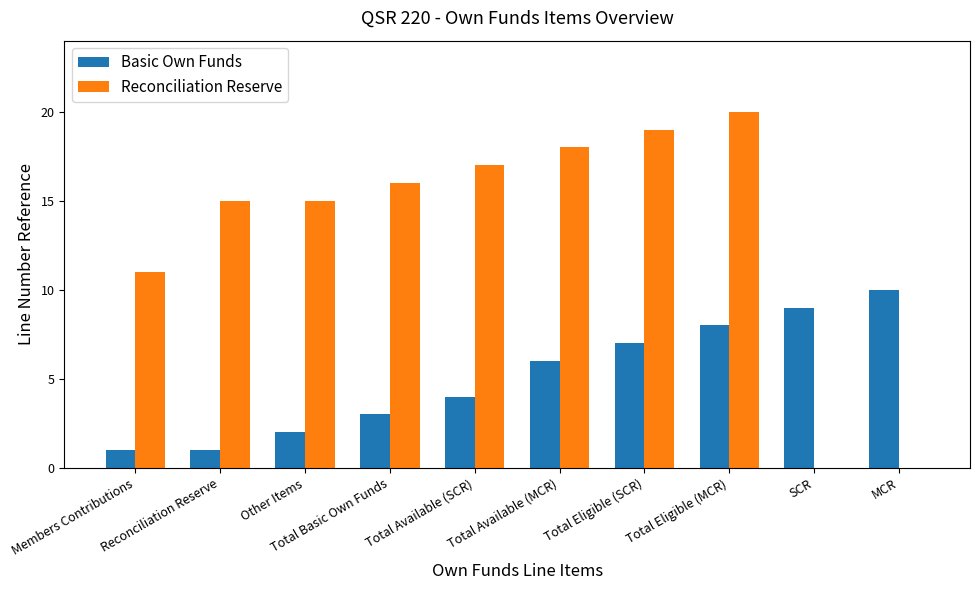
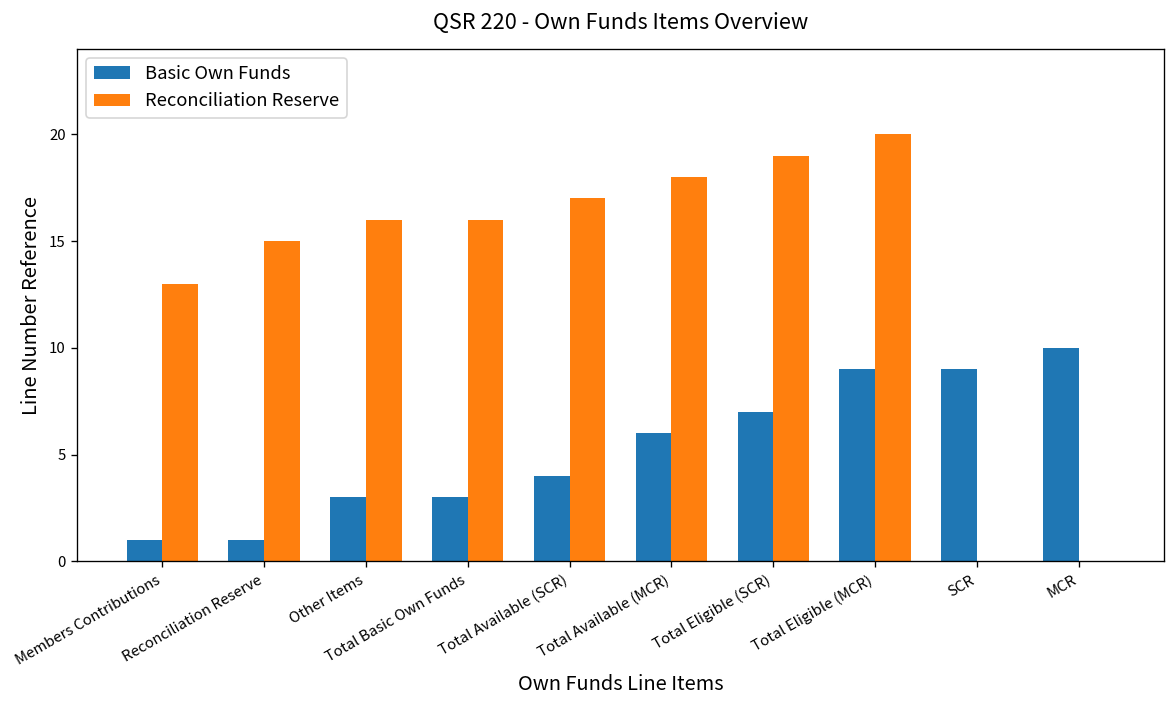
Reconciliation Reserve, Members Contributions: 11 -> 13
Basic Own Funds, Other Items: 2 -> 3
Reconciliation Reserve, Other Items: 15 -> 16
Basic Own Funds, Total Eligible (MCR): 8 -> 9
